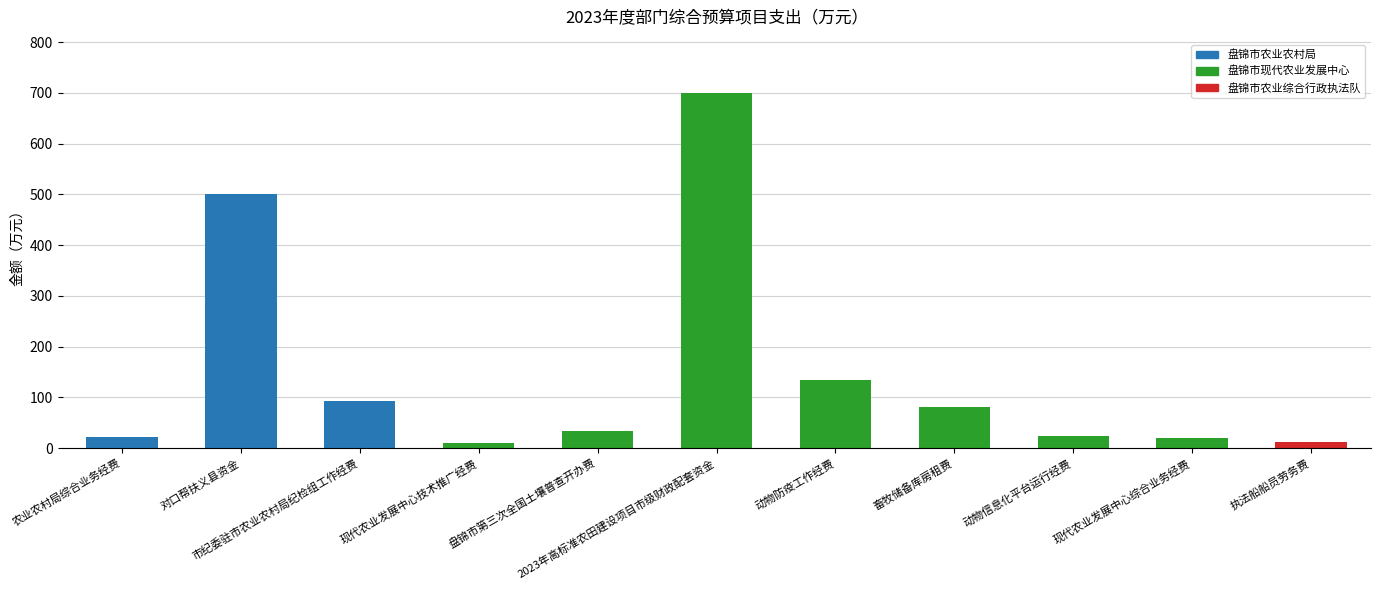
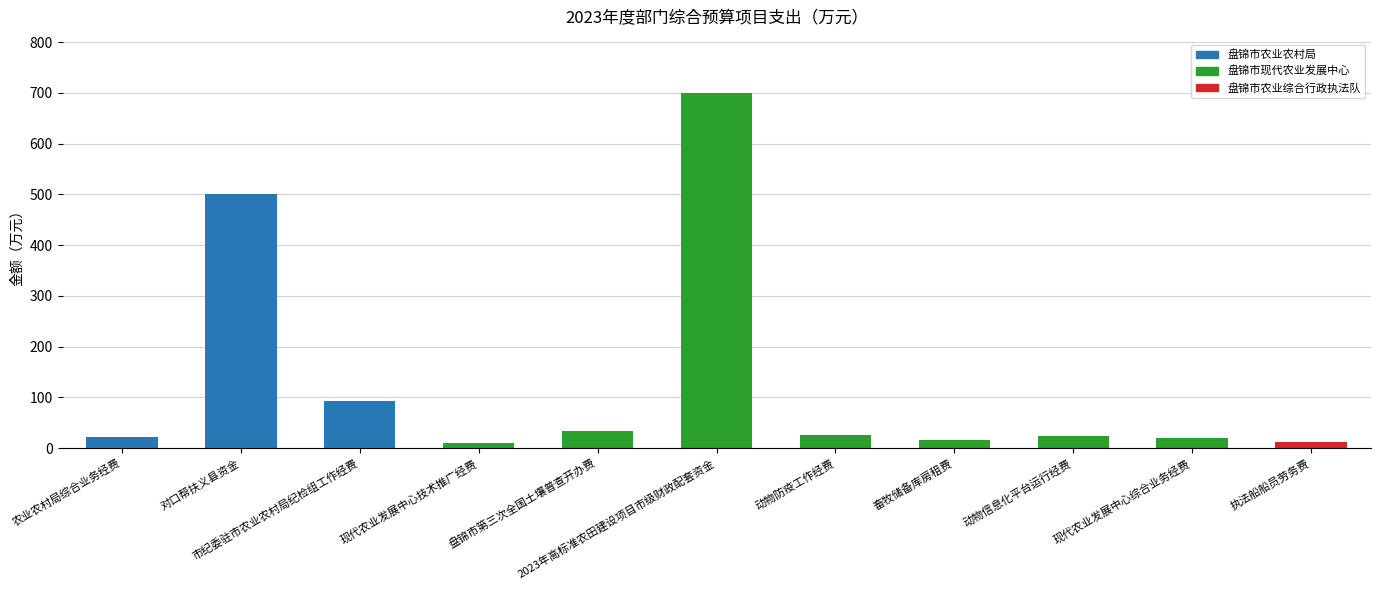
动物防疫工作经费: 140 -> 30
畜牧储备库房租费: 80 -> 20
